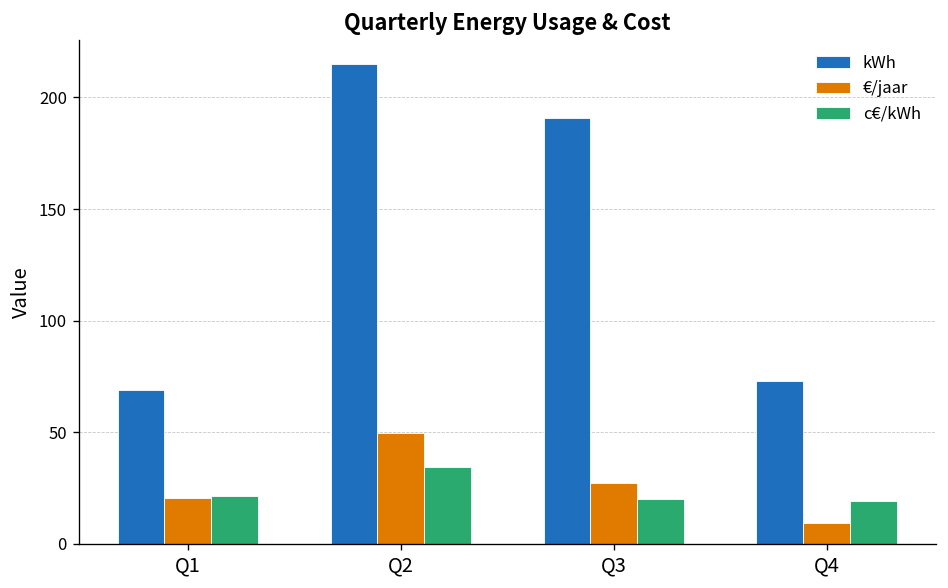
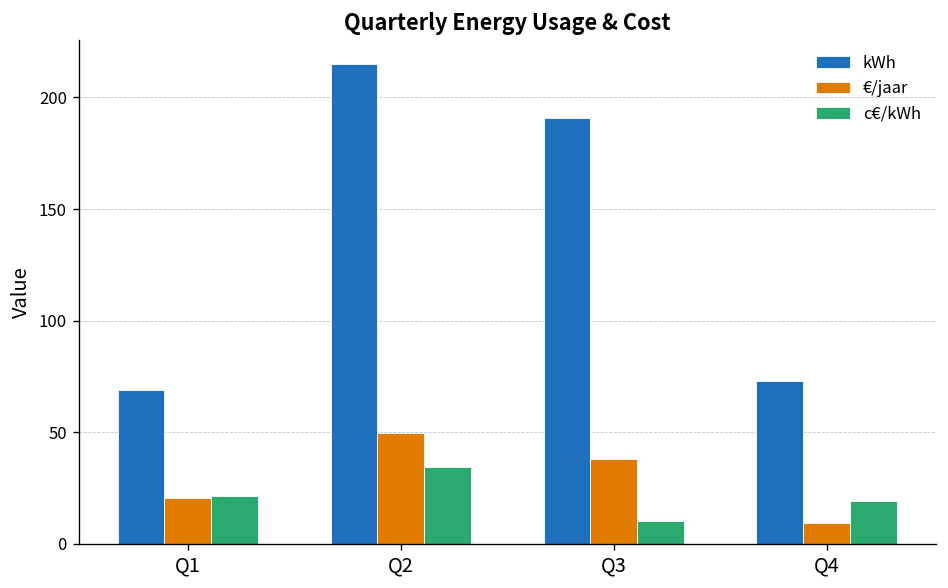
€/jaar, Q3: 27 -> 38
c€/kWh, Q3: 20 -> 10
